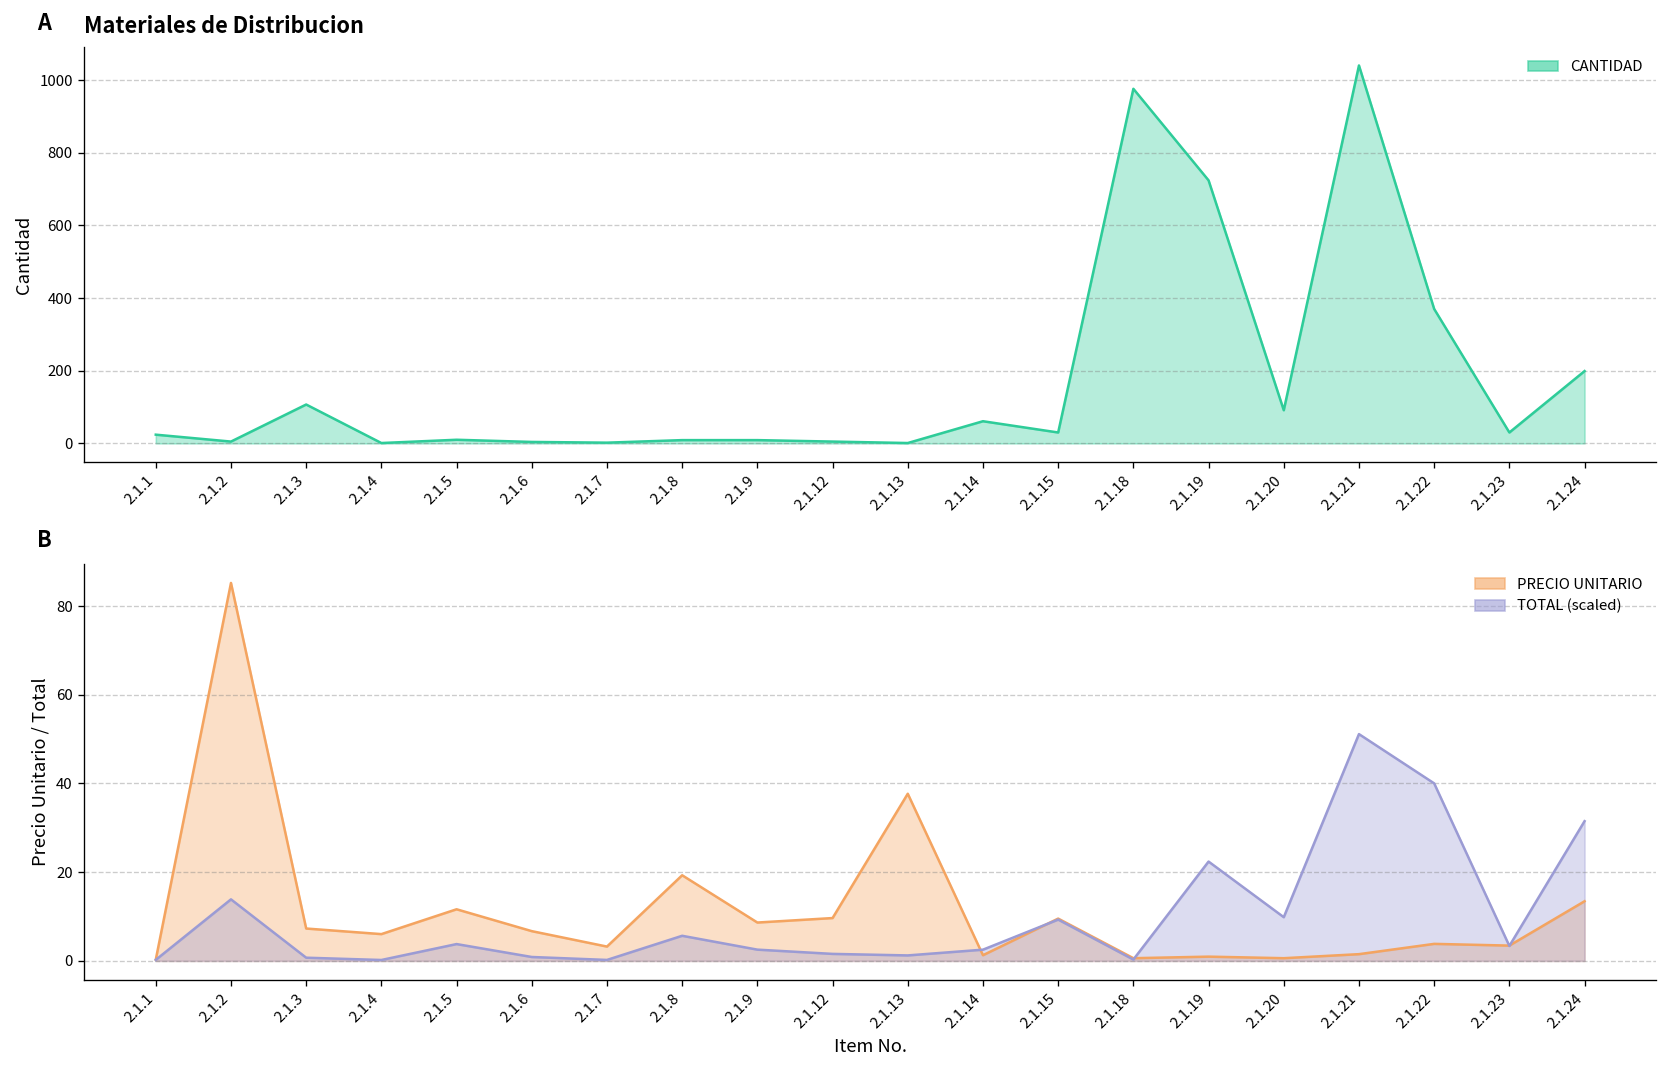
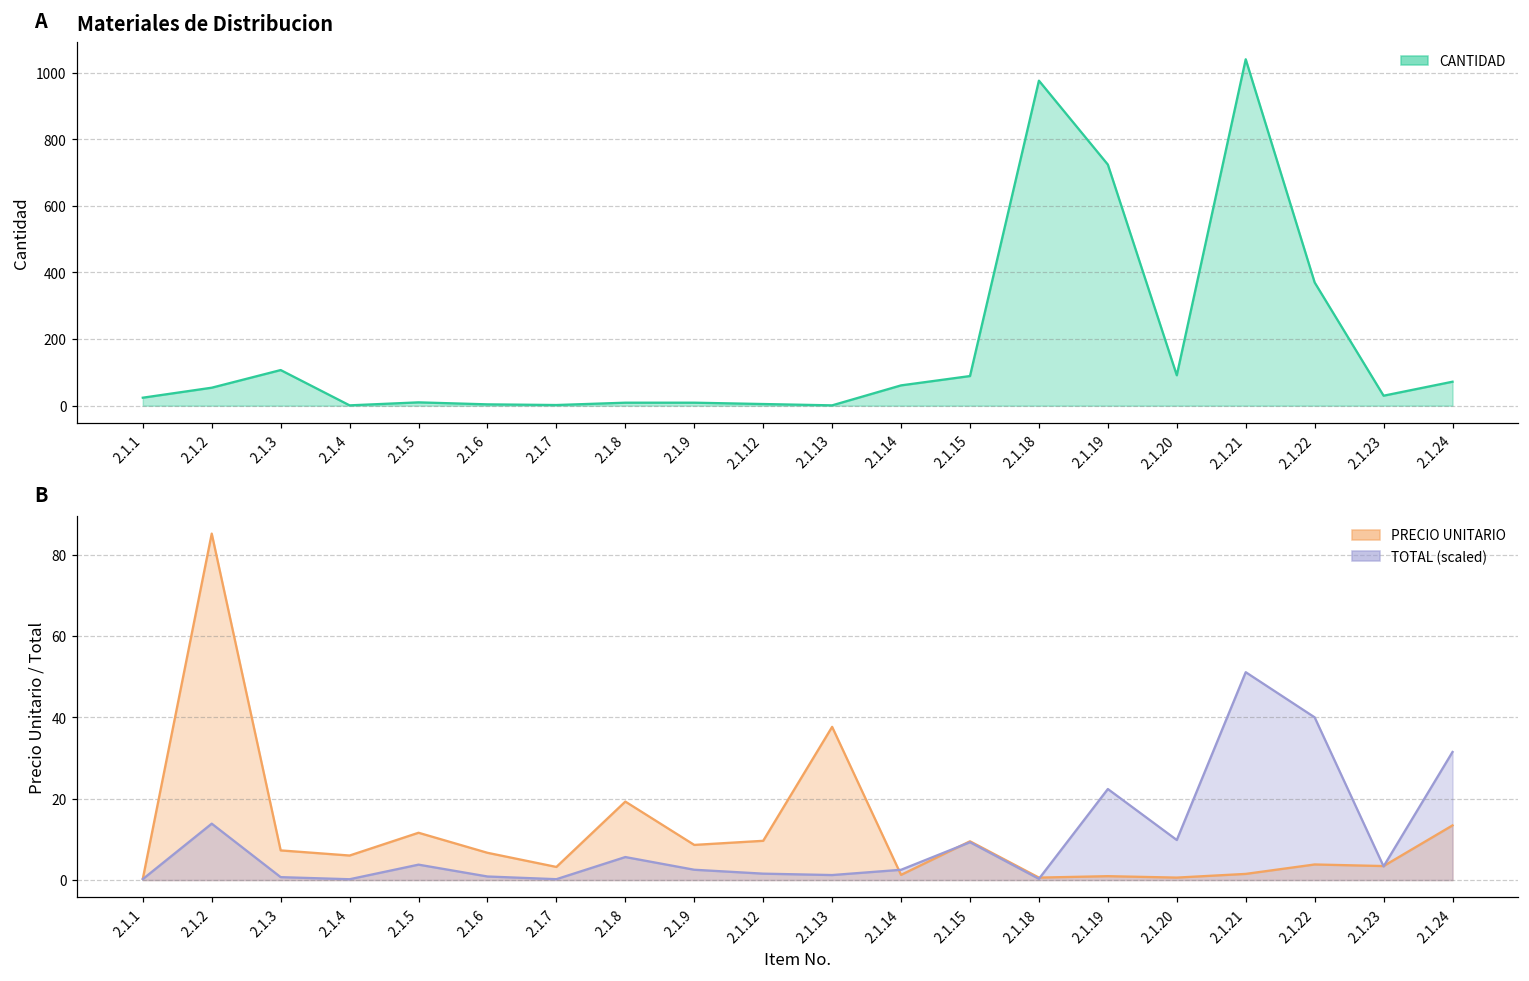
Materiales de Distribucion, 2.1.2: 10 -> 50
Materiales de Distribucion, 2.1.15: 30 -> 90
Materiales de Distribucion, 2.1.24: 200 -> 70
